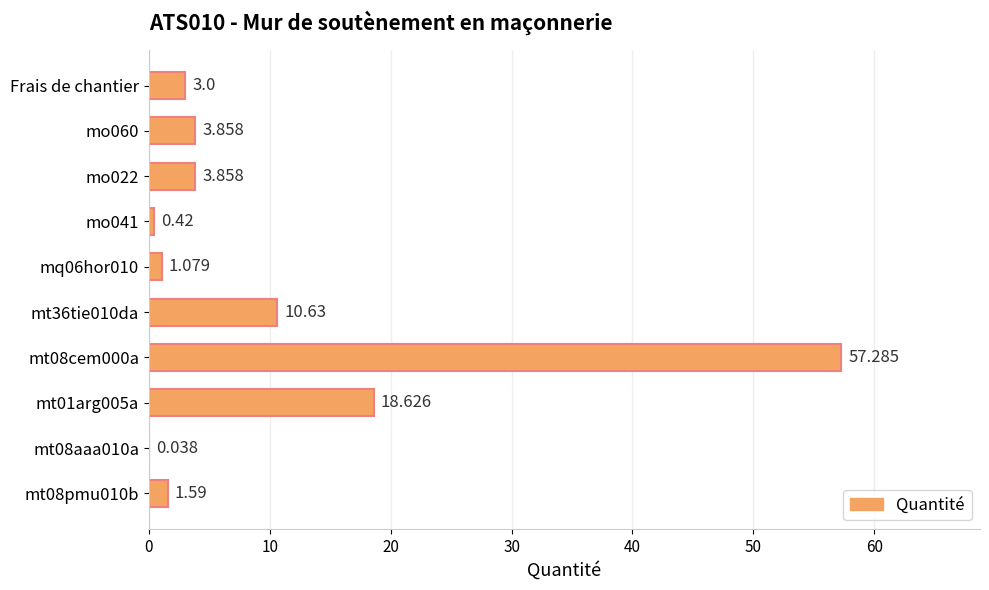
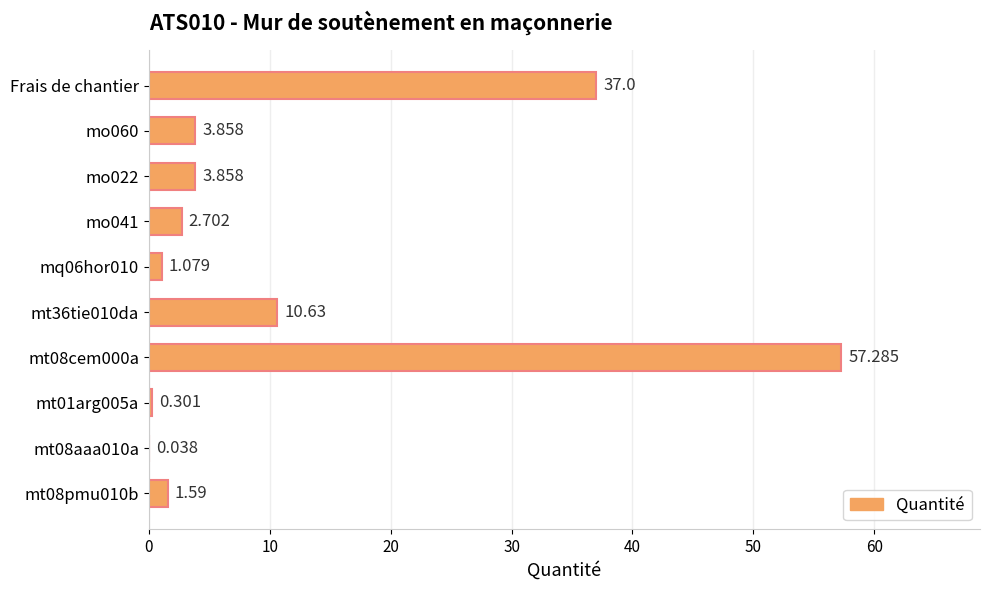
Frais de chantier: 3.0 -> 37.0
mo041: 0.42 -> 2.702
mt01arg005a: 18.626 -> 0.301
